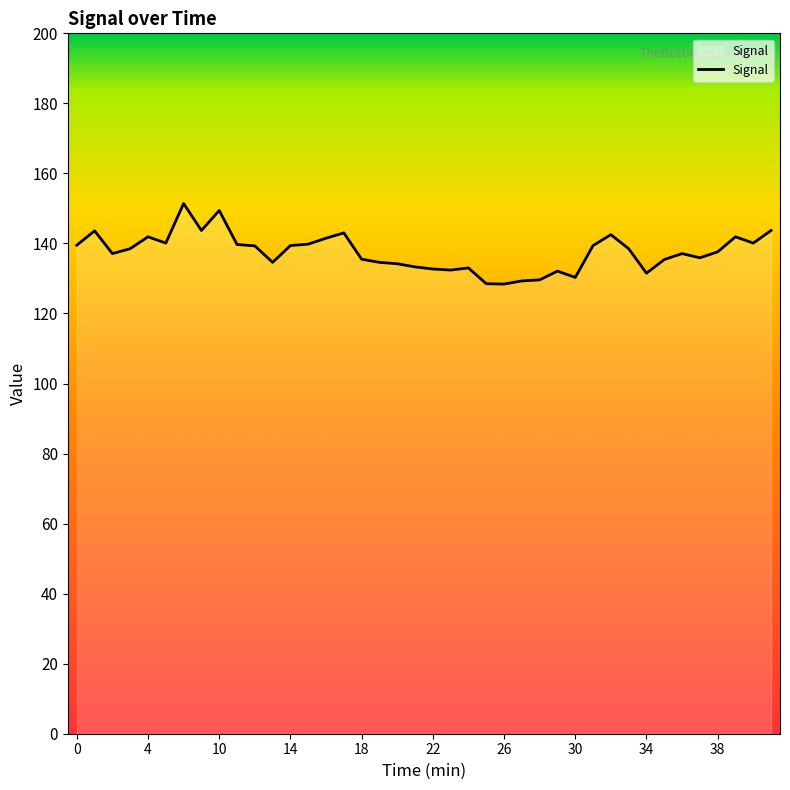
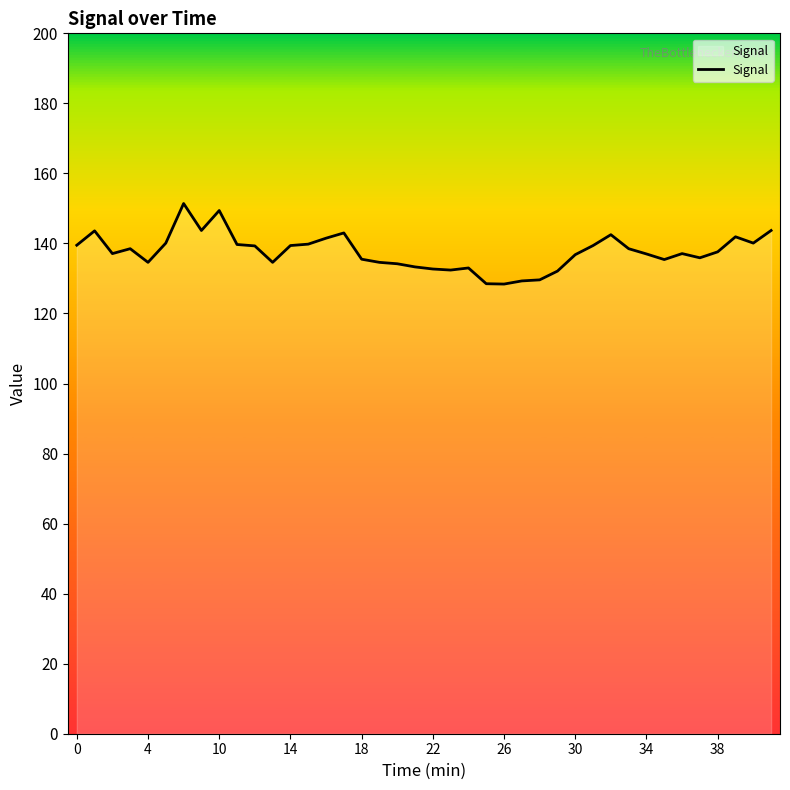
4: 142 -> 135
30: 130 -> 137
34: 132 -> 137
